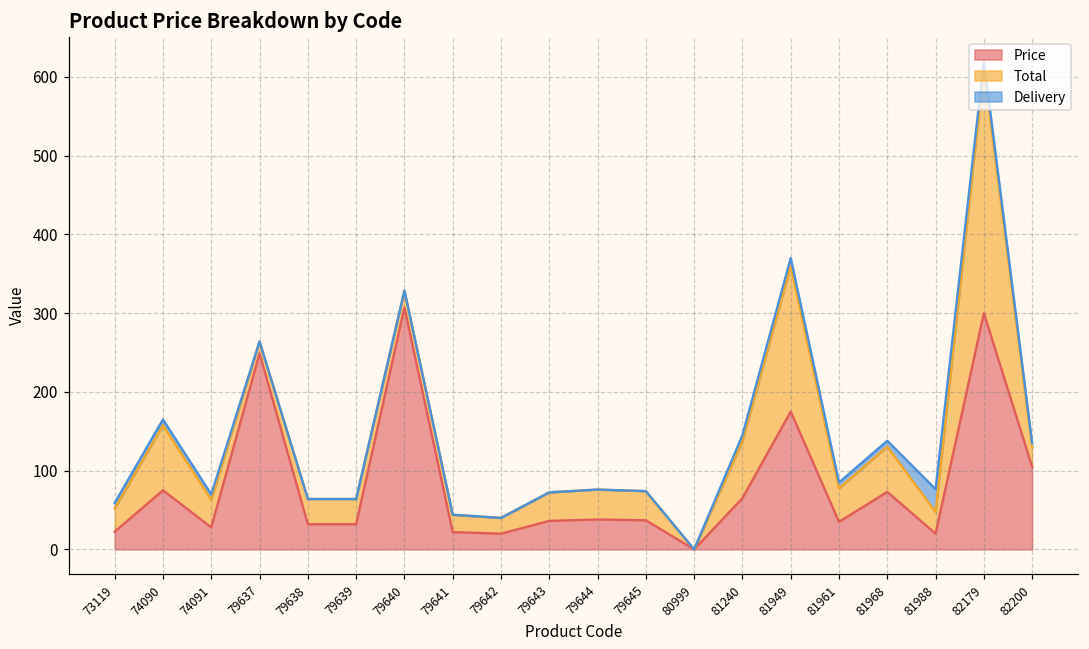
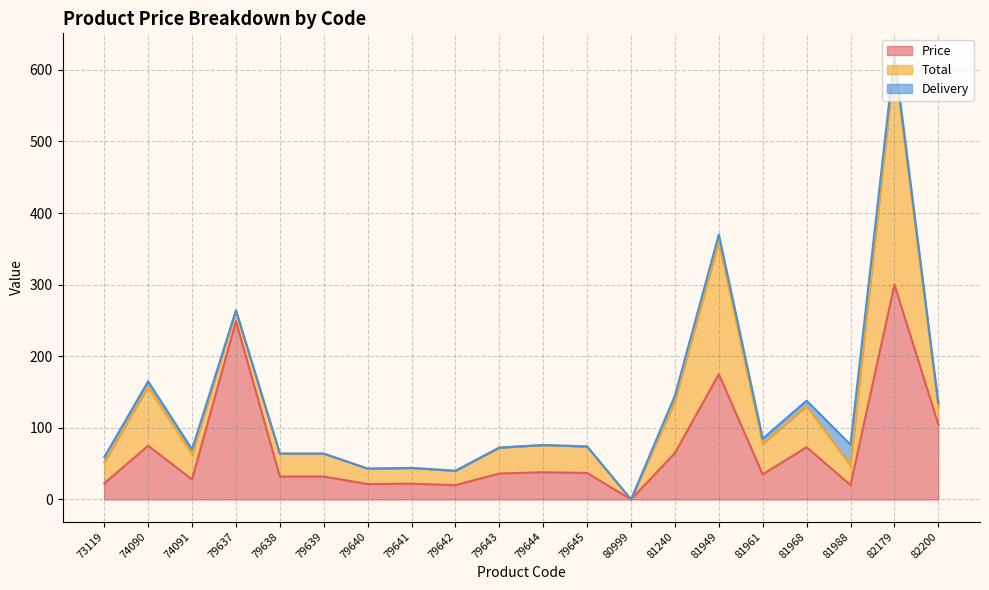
Price, 79640: 310 -> 20
